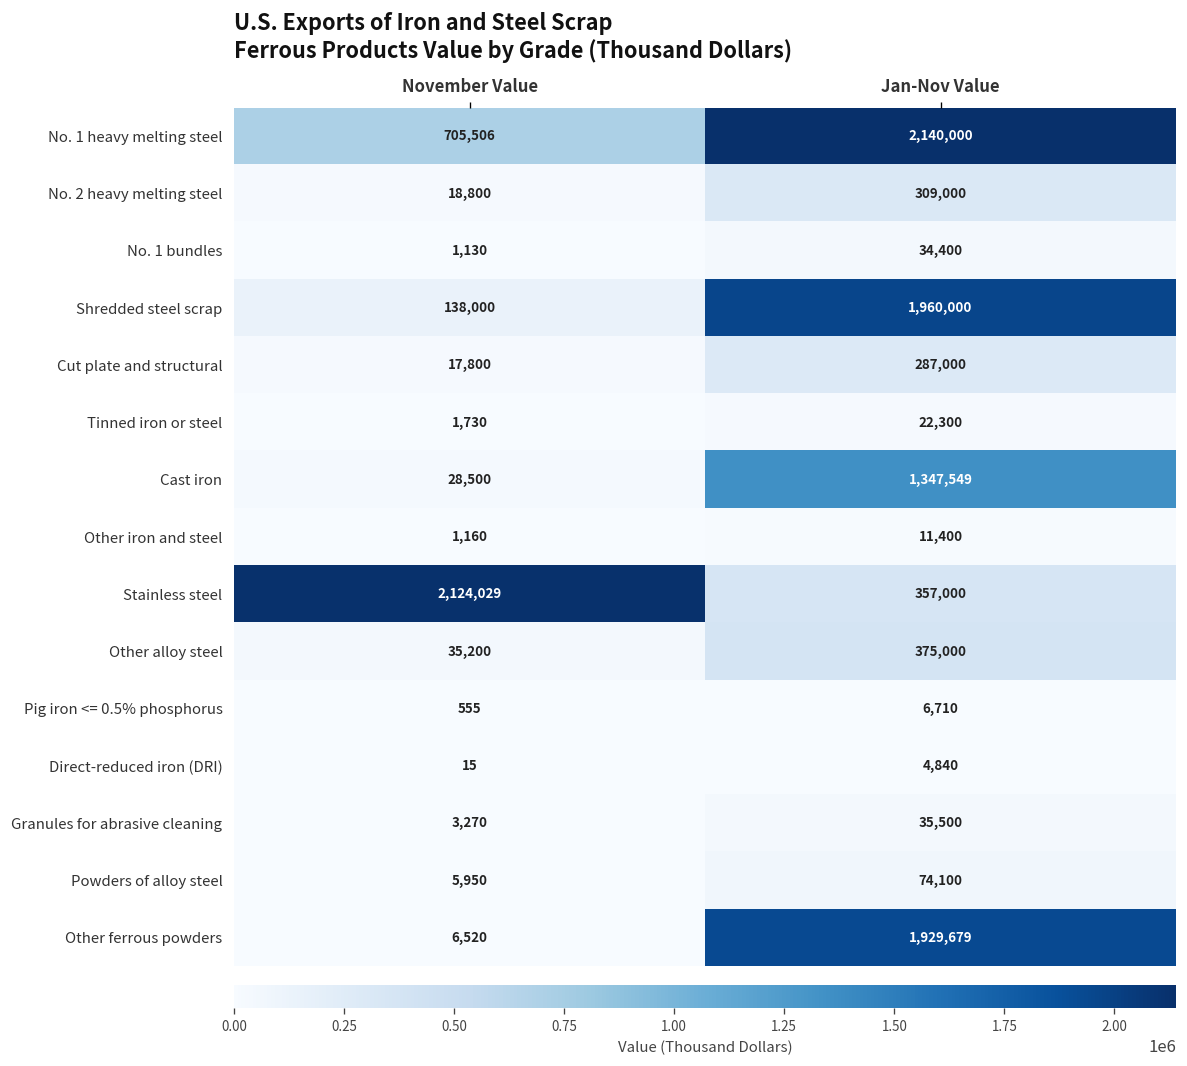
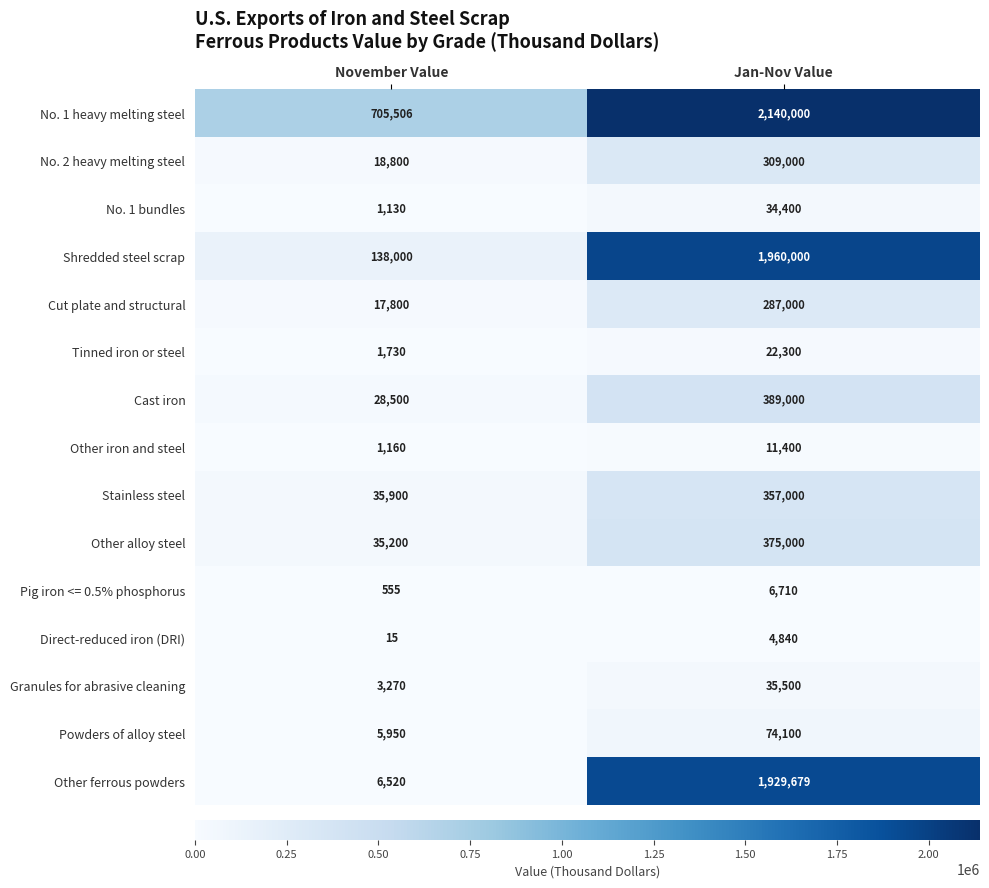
Cast iron, Jan-Nov Value: 1,347,549 -> 389,000
Stainless steel, November Value: 2,124,029 -> 35,900
